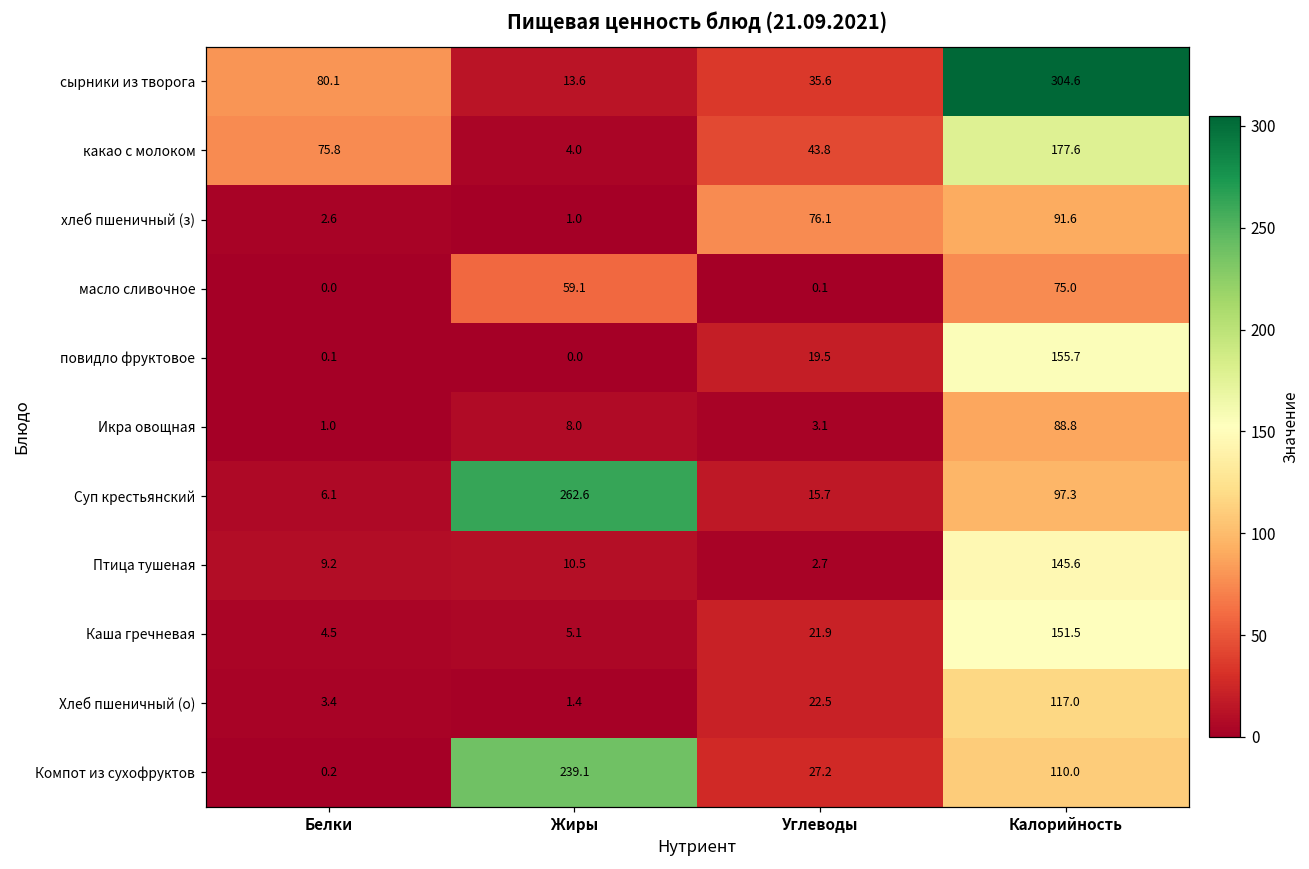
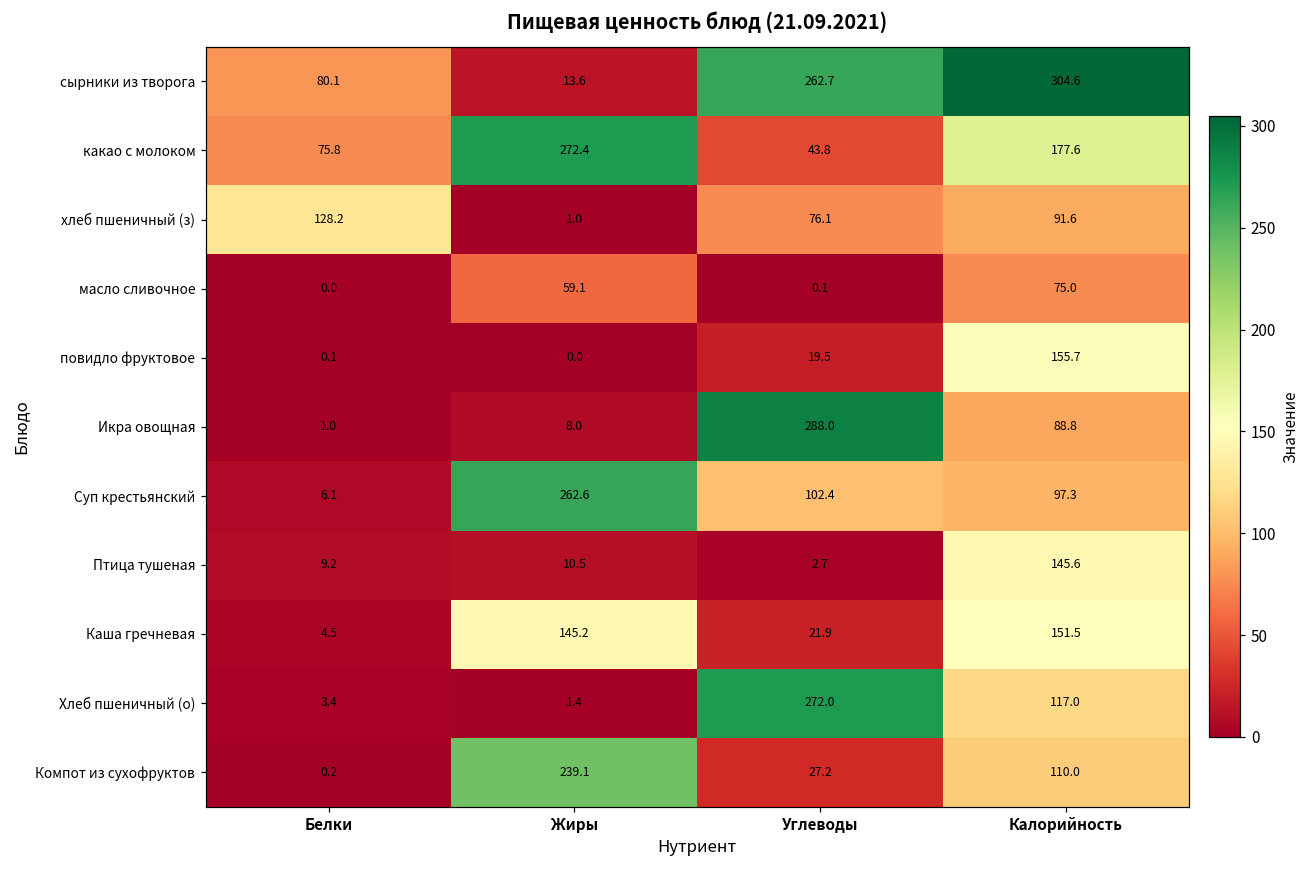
сырники из творога, Углеводы: 35.6 -> 262.7
какао с молоком, Жиры: 4.0 -> 272.4
хлеб пшеничный (з), Белки: 2.6 -> 128.2
Икра овощная, Углеводы: 3.1 -> 288.0
Суп крестьянский, Углеводы: 15.7 -> 102.4
Каша гречневая, Жиры: 5.1 -> 145.2
Хлеб пшеничный (о), Углеводы: 22.5 -> 272.0
